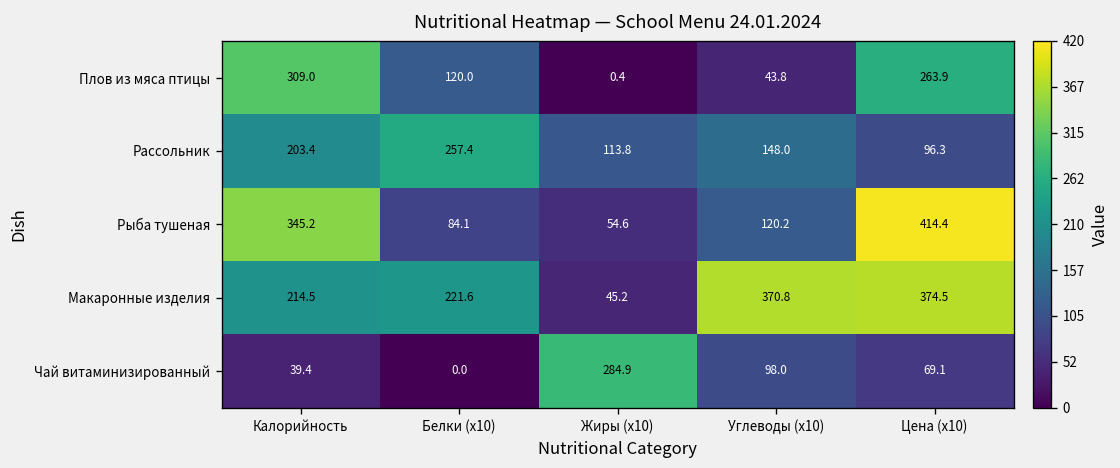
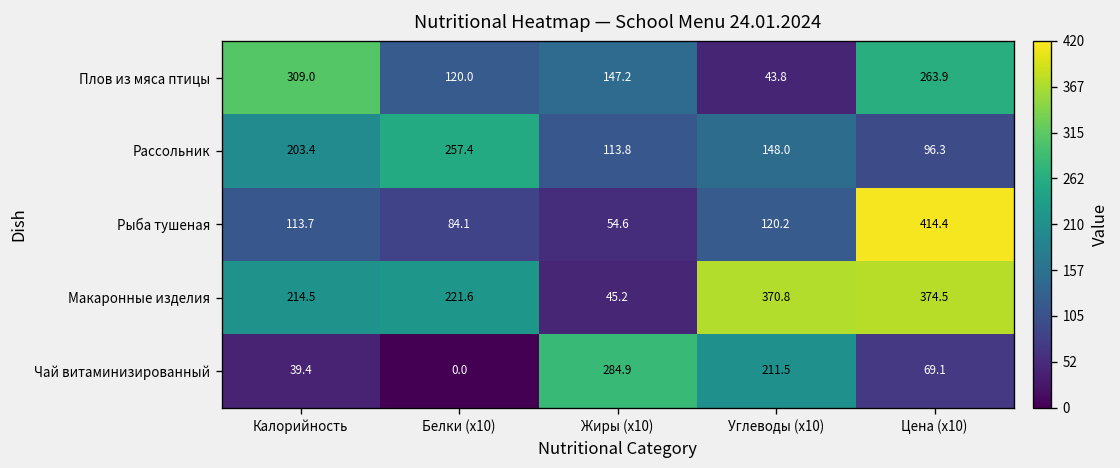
Плов из мяса птицы, Жиры (x10): 0.4 -> 147.2
Рыба тушеная, Калорийность: 345.2 -> 113.7
Чай витаминизированный, Углеводы (x10): 98.0 -> 211.5
